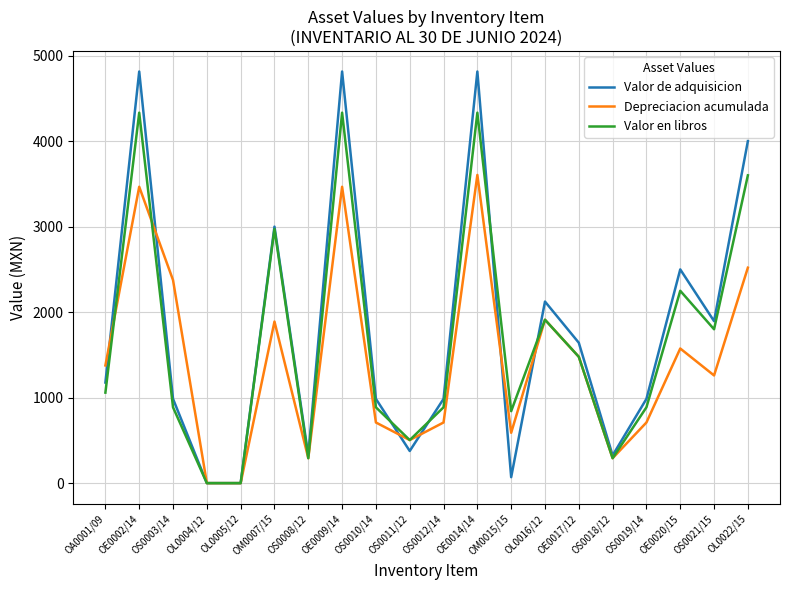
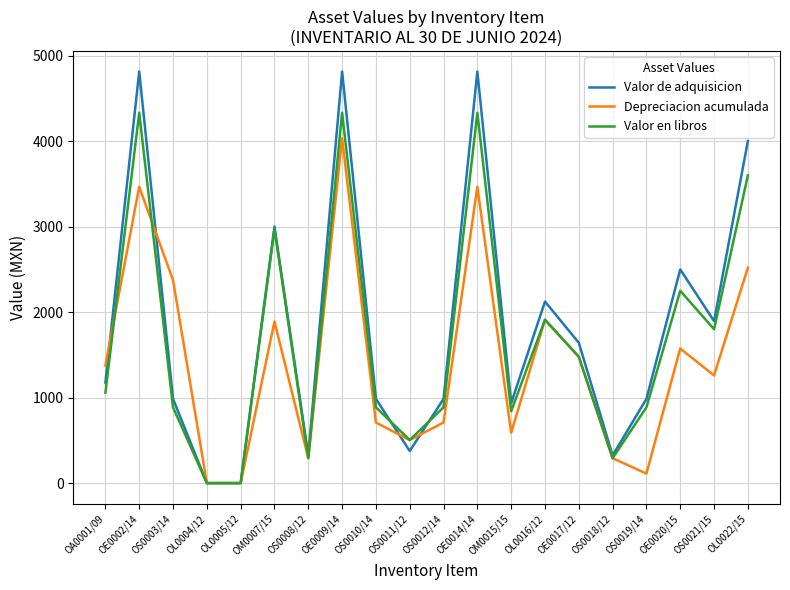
Depreciacion acumulada, OE0009/14: 3500 -> 4000
Depreciacion acumulada, OE0014/14: 3600 -> 3500
Valor de adquisicion, OM0015/15: 100 -> 900
Depreciacion acumulada, OS0019/14: 700 -> 100
